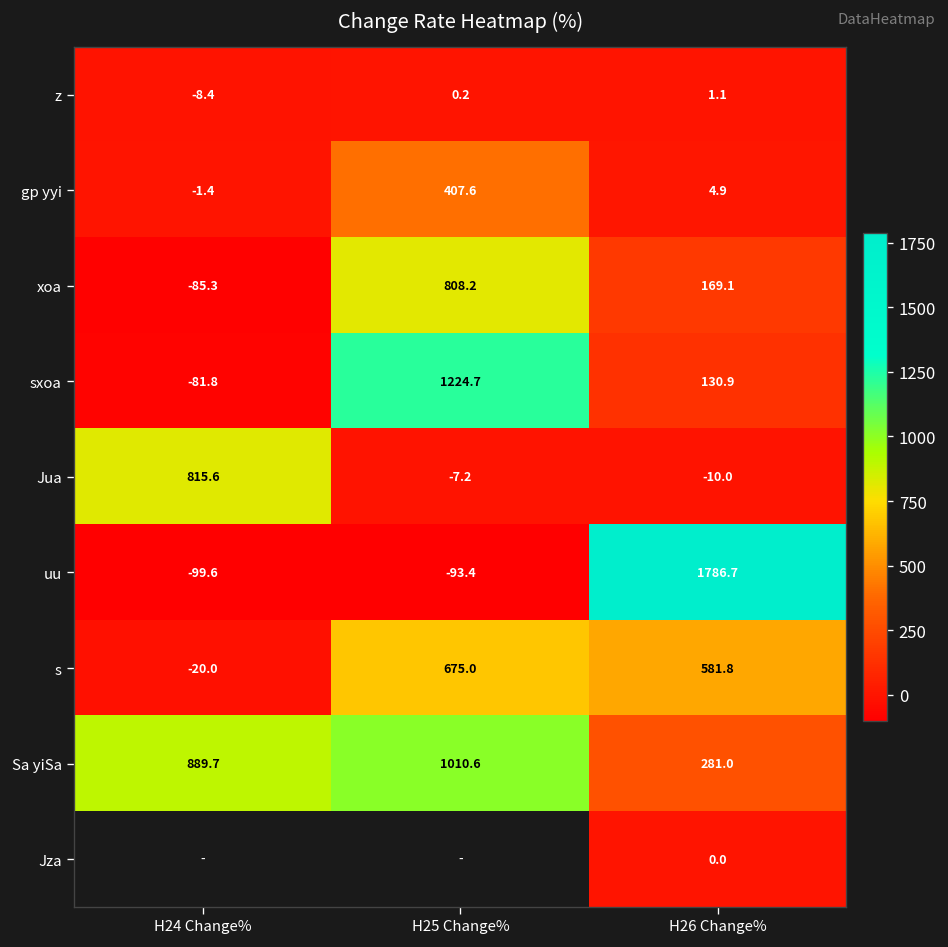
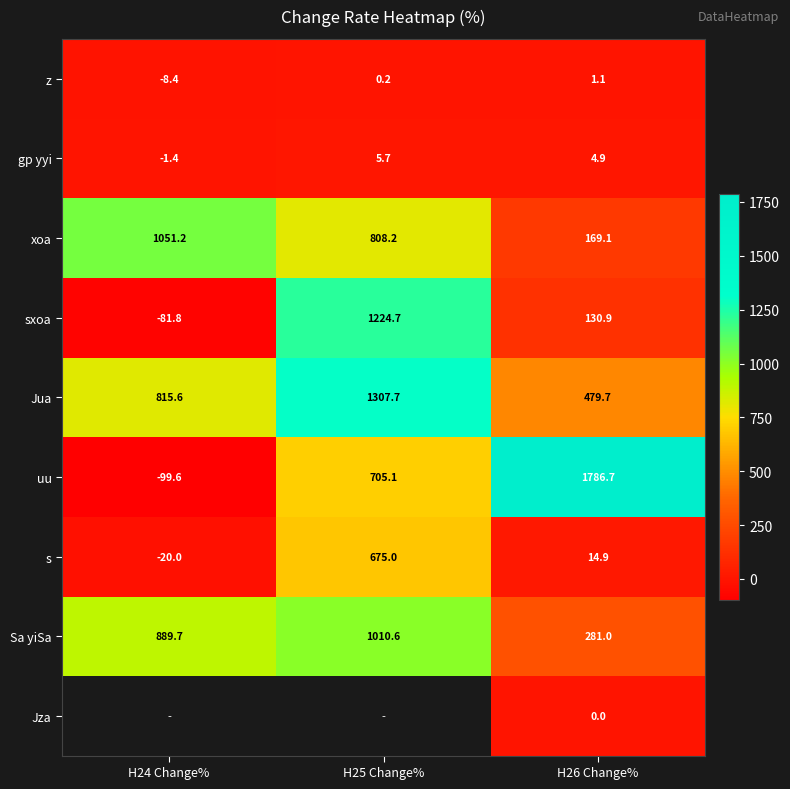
gp yyi, H25 Change%: 407.6 -> 5.7
xoa, H24 Change%: -85.3 -> 1051.2
Jua, H25 Change%: -7.2 -> 1307.7
Jua, H26 Change%: -10.0 -> 479.7
uu, H25 Change%: -93.4 -> 705.1
s, H26 Change%: 581.8 -> 14.9
